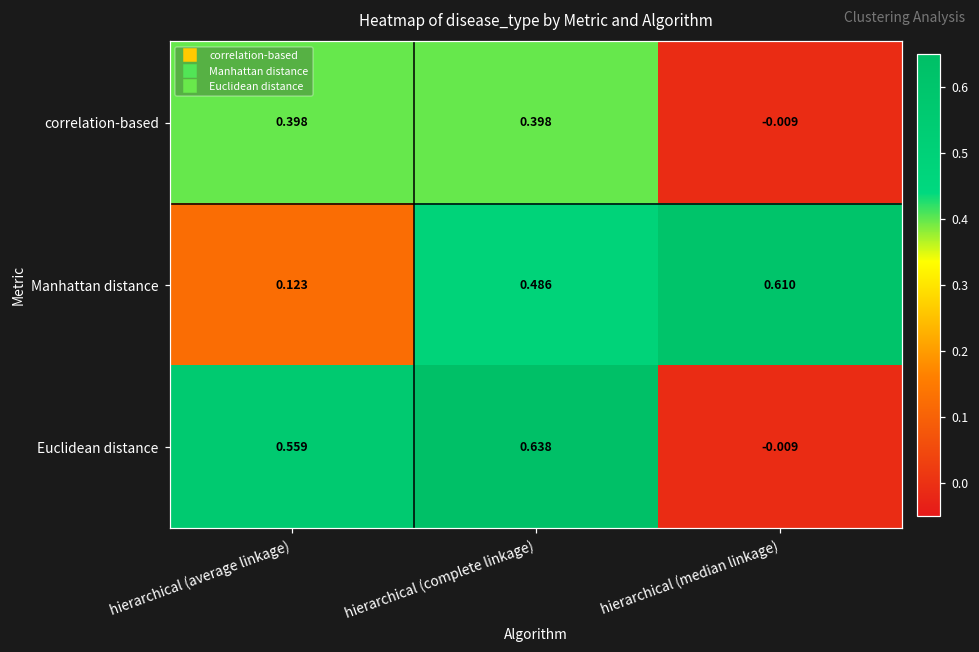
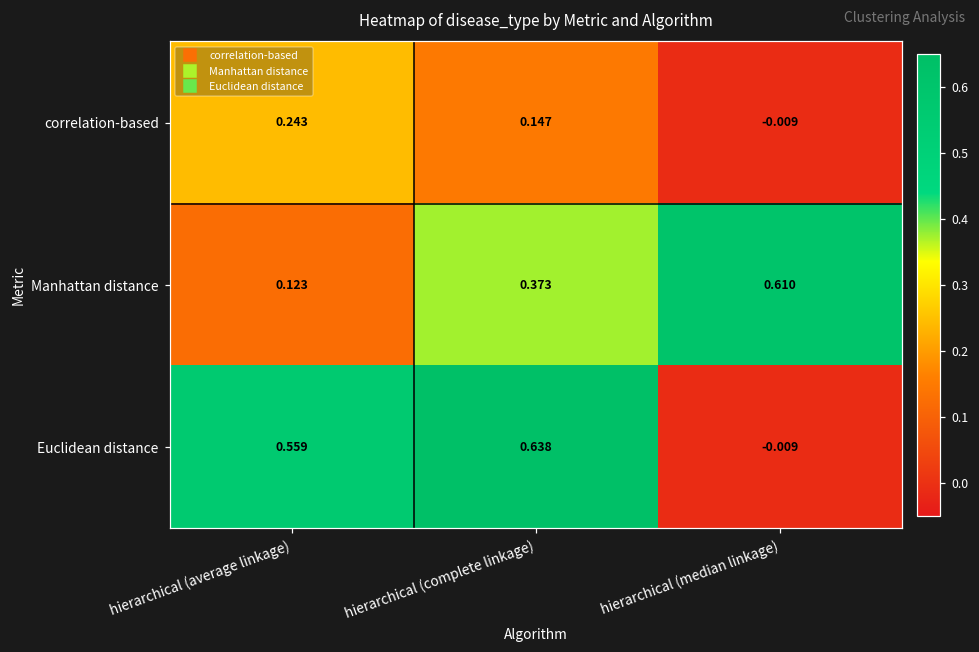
correlation-based, hierarchical (average linkage): 0.398 -> 0.243
correlation-based, hierarchical (complete linkage): 0.398 -> 0.147
Manhattan distance, hierarchical (complete linkage): 0.486 -> 0.373
